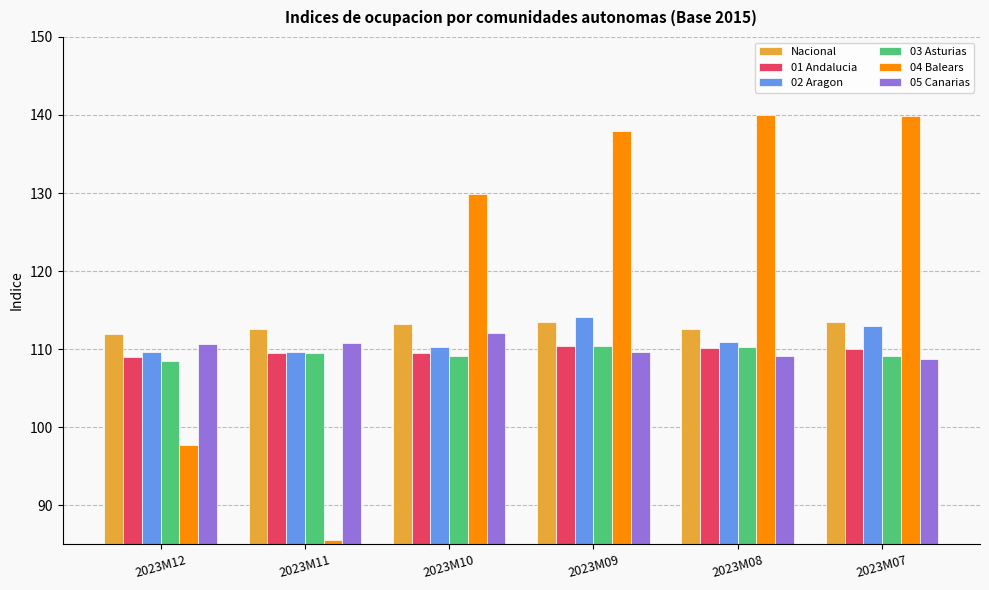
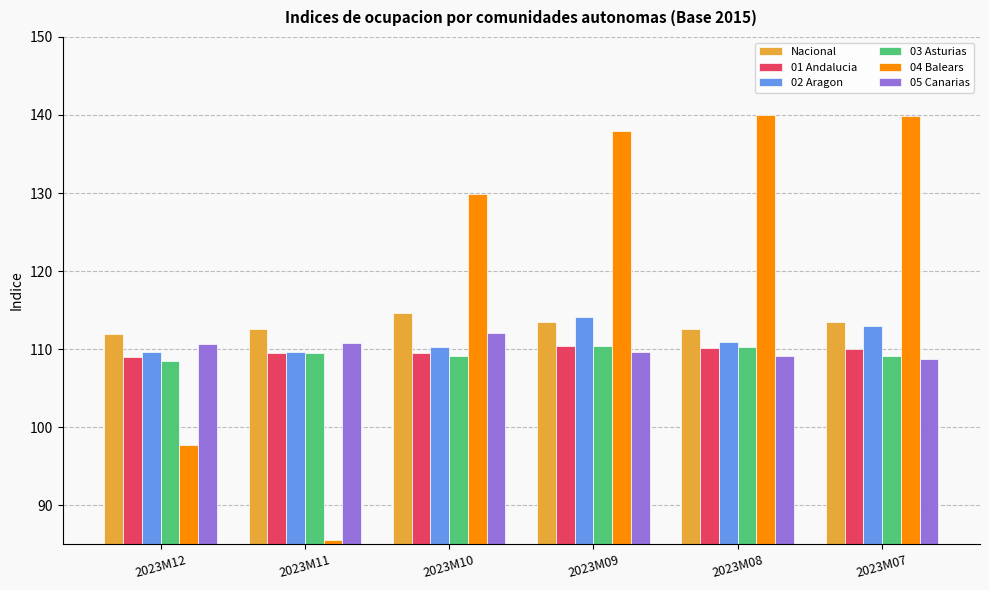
Nacional, 2023M10: 113 -> 115
